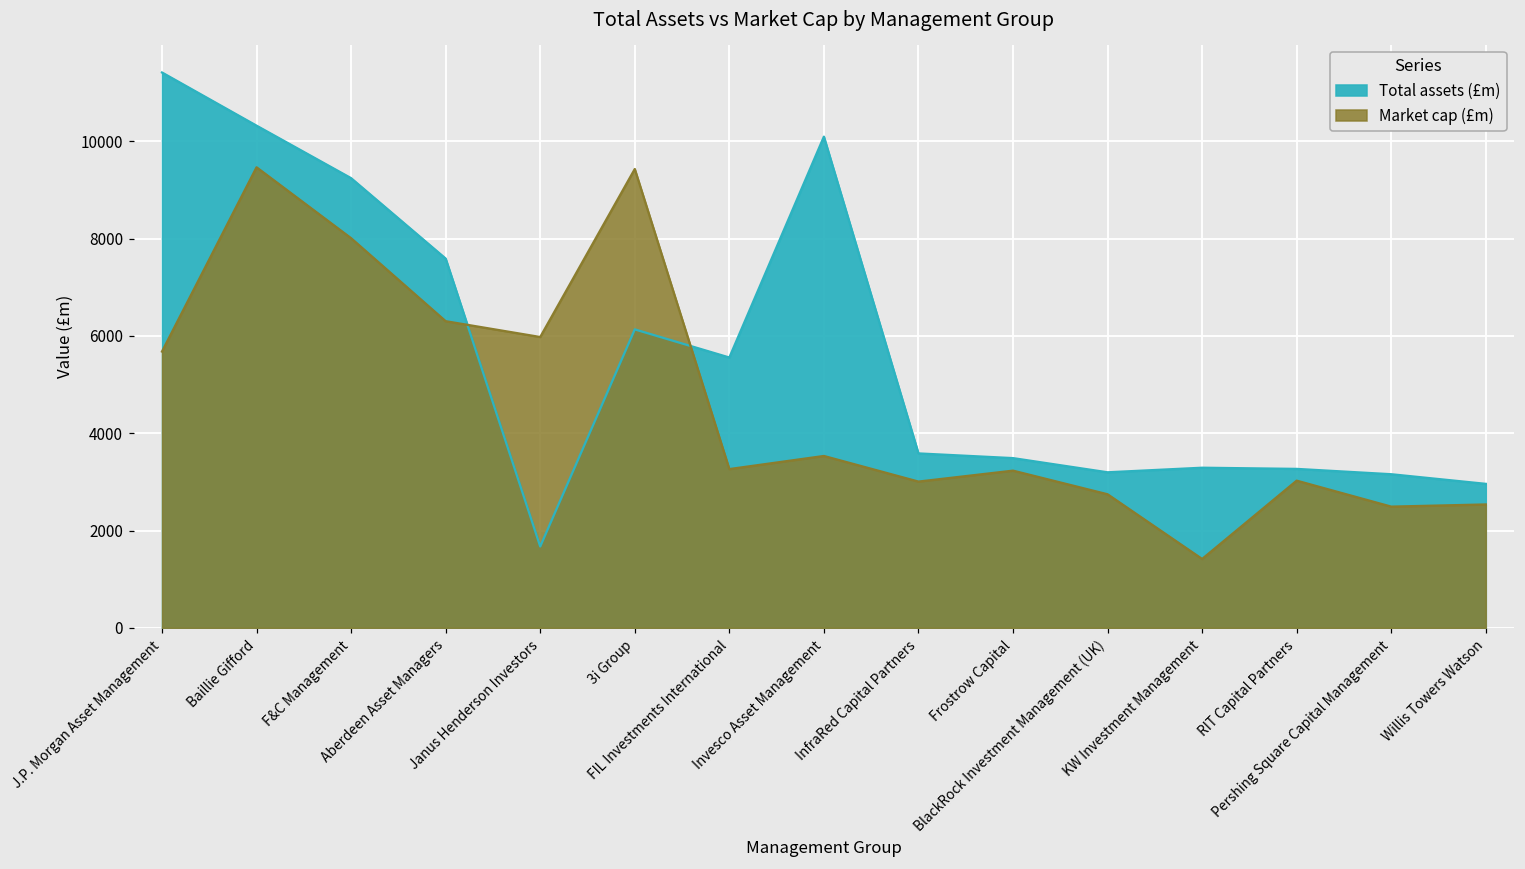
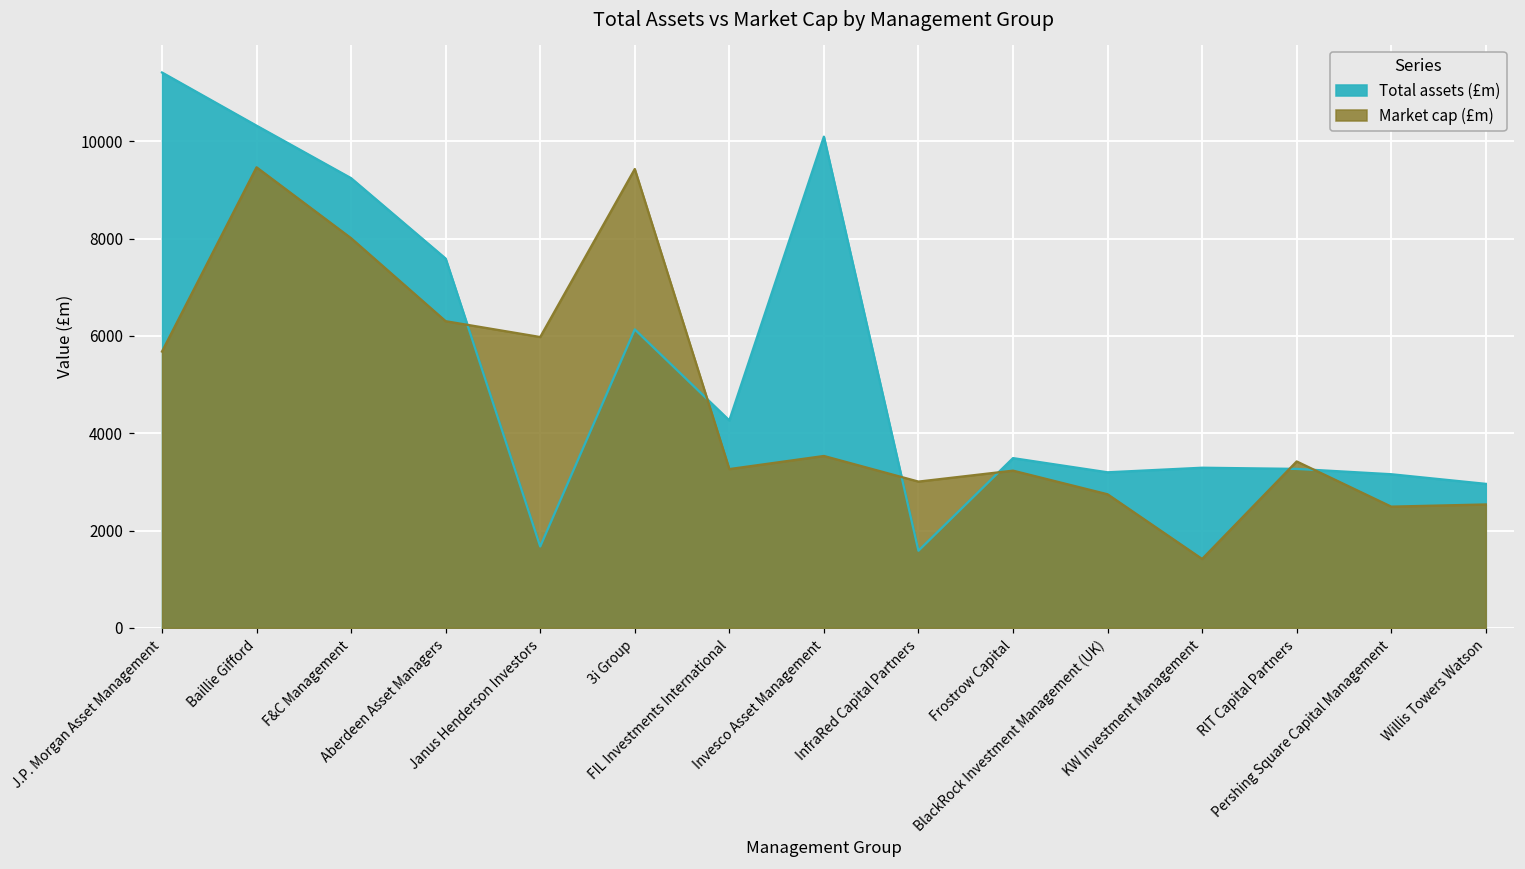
Total assets (£m), FIL Investments International: 5600 -> 4300
Total assets (£m), InfraRed Capital Partners: 3600 -> 1600
Market cap (£m), RIT Capital Partners: 3000 -> 3400
